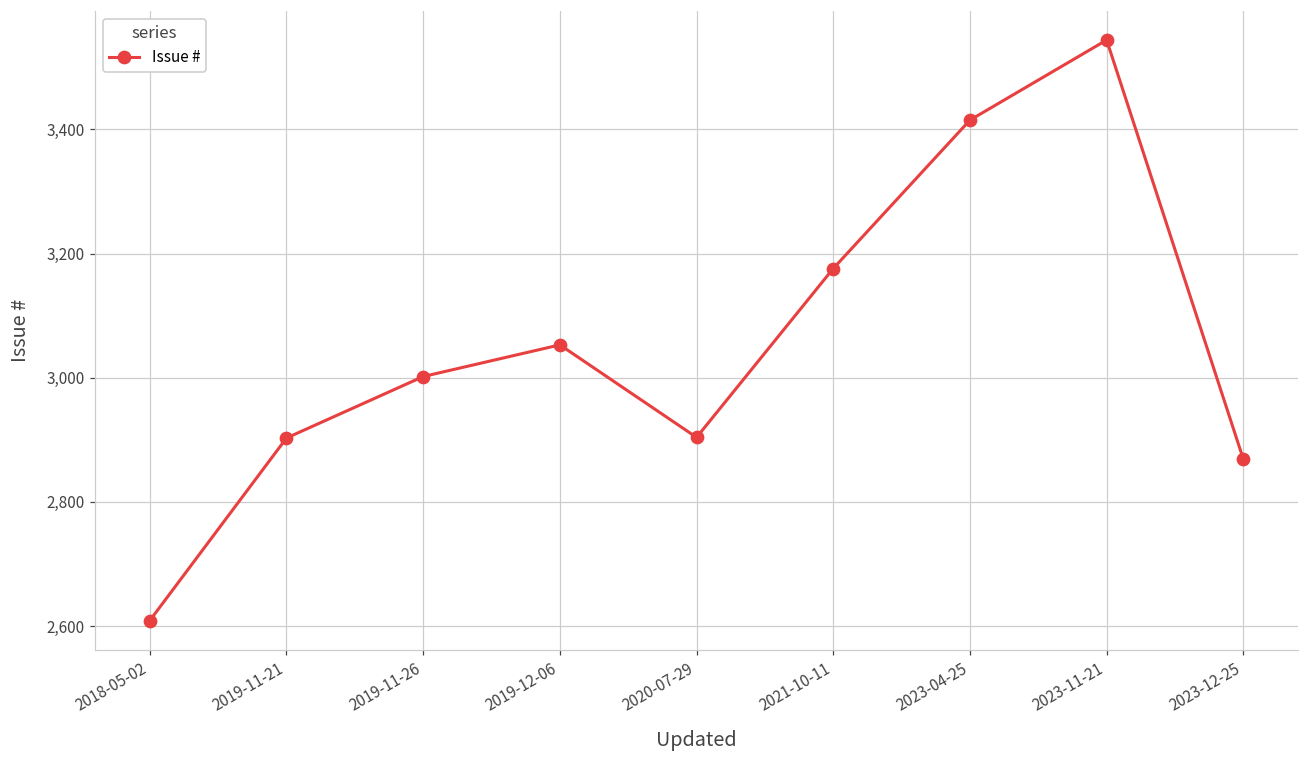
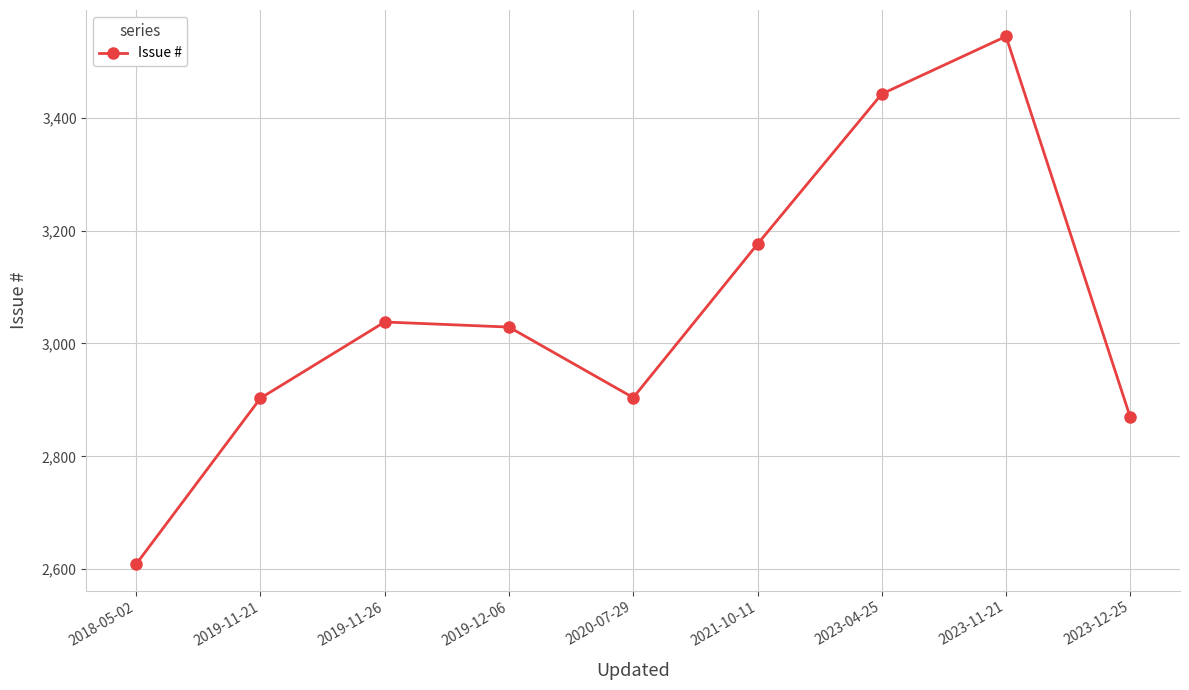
2019-11-26: 3,000 -> 3,040
2019-12-06: 3,050 -> 3,030
2023-04-25: 3,420 -> 3,440
